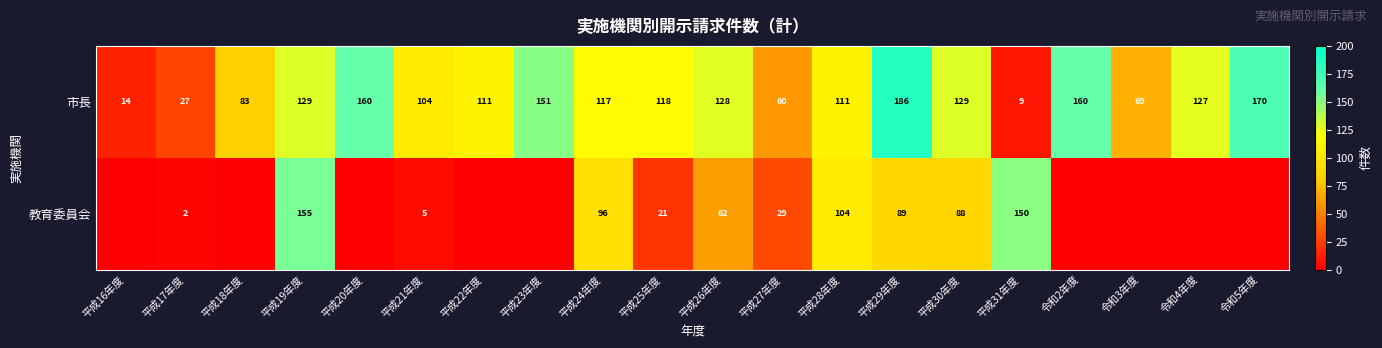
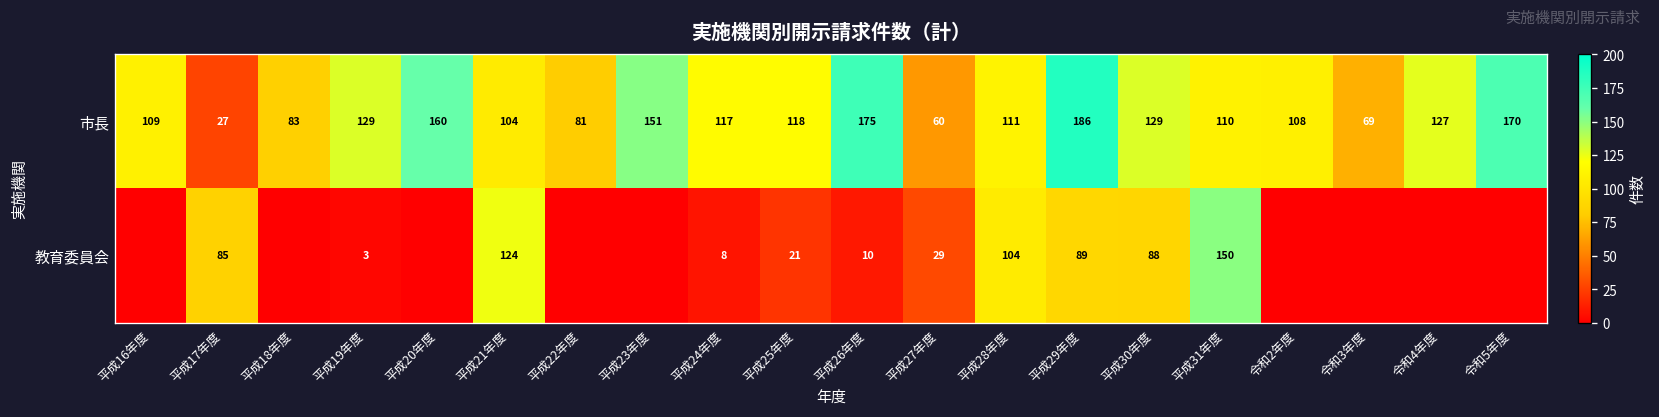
市長, 平成16年度: 14 -> 109
市長, 平成22年度: 111 -> 81
市長, 平成26年度: 128 -> 175
市長, 平成31年度: 9 -> 110
市長, 令和2年度: 160 -> 108
教育委員会, 平成17年度: 2 -> 85
教育委員会, 平成19年度: 155 -> 3
教育委員会, 平成21年度: 5 -> 124
教育委員会, 平成24年度: 96 -> 8
教育委員会, 平成26年度: 62 -> 10
